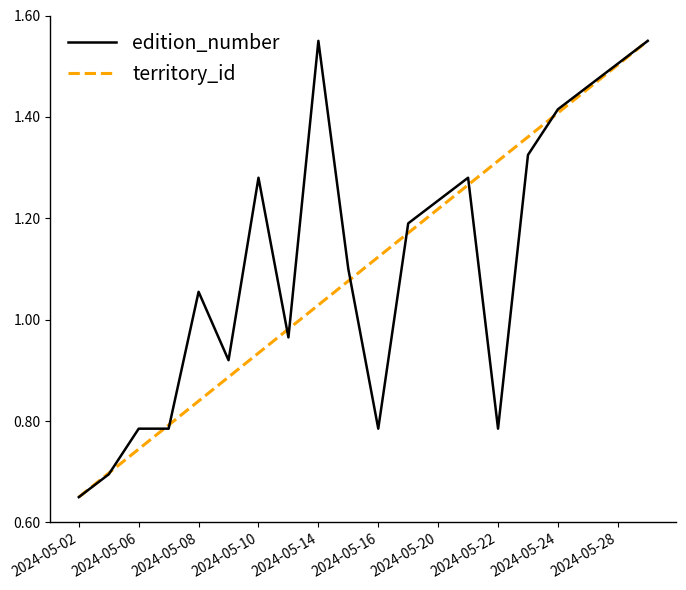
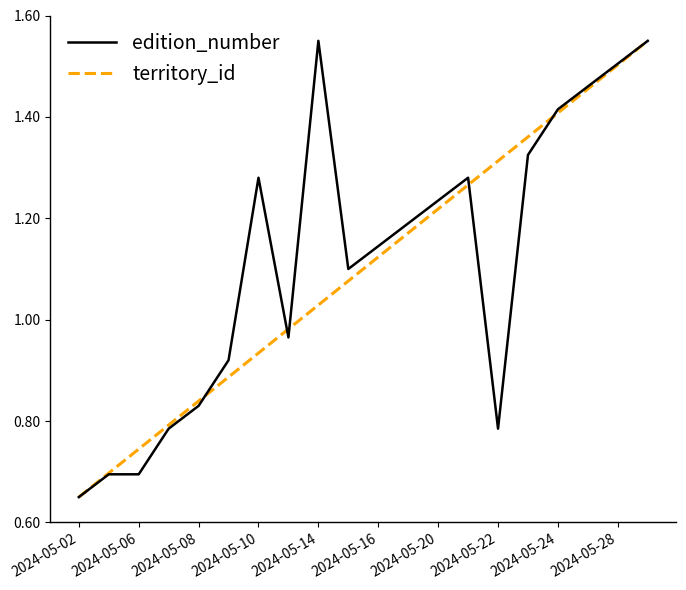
edition_number, 2024-05-06: 0.79 -> 0.70
edition_number, 2024-05-08: 1.06 -> 0.83
edition_number, 2024-05-16: 0.79 -> 1.15
